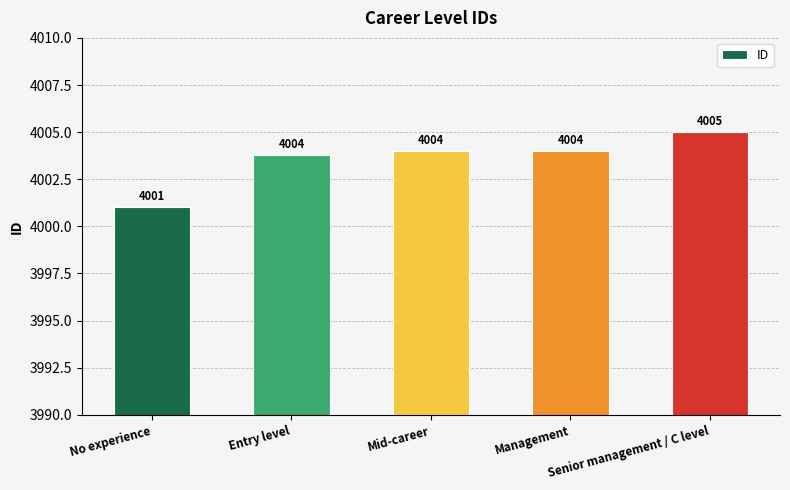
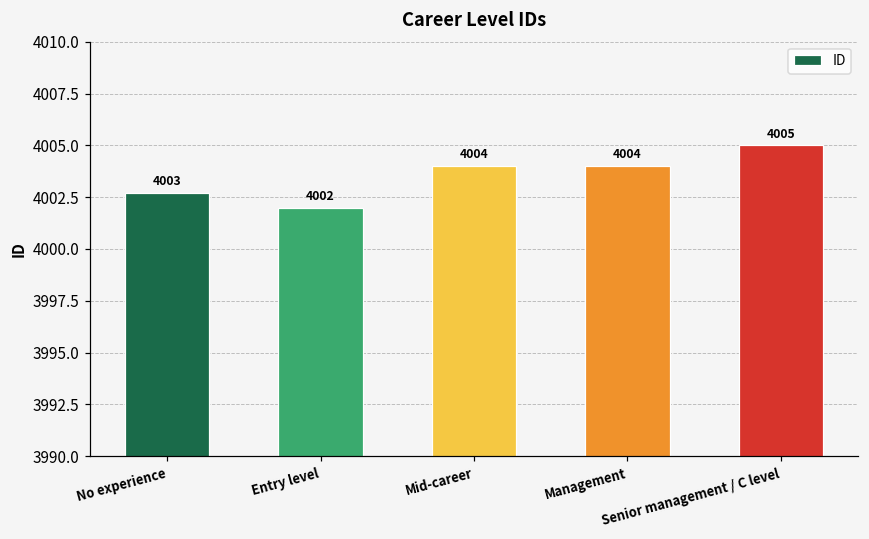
No experience: 4001 -> 4003
Entry level: 4004 -> 4002
